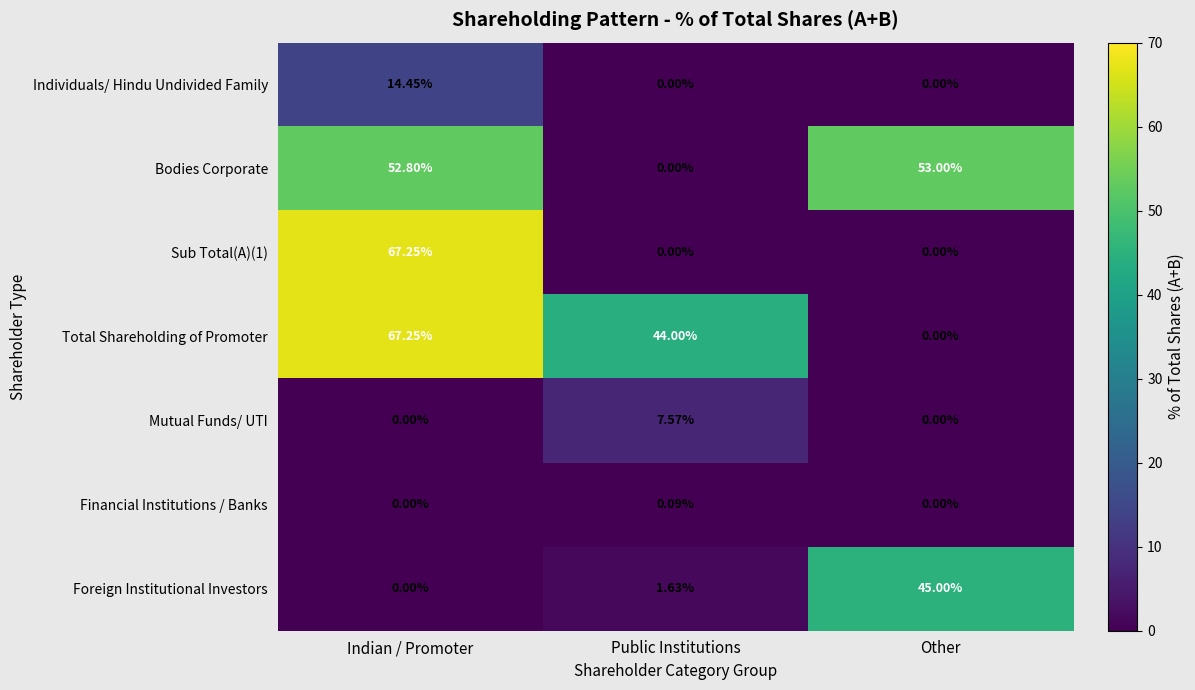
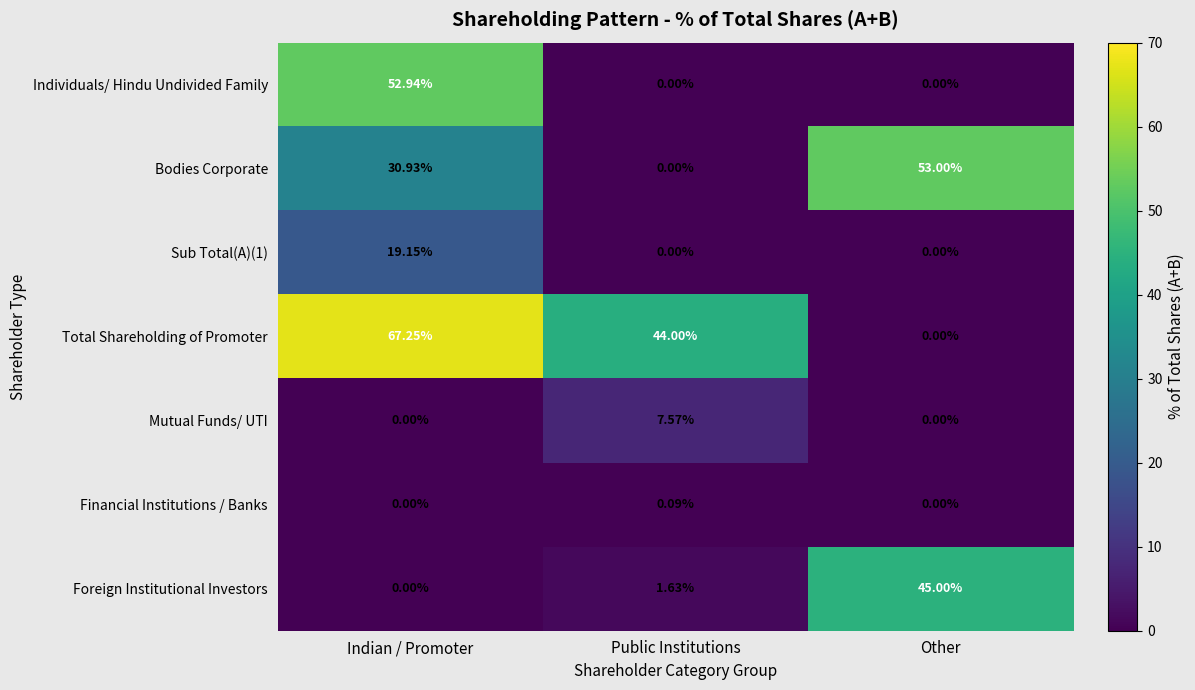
Individuals/ Hindu Undivided Family, Indian / Promoter: 14.45% -> 52.94%
Bodies Corporate, Indian / Promoter: 52.80% -> 30.93%
Sub Total(A)(1), Indian / Promoter: 67.25% -> 19.15%
